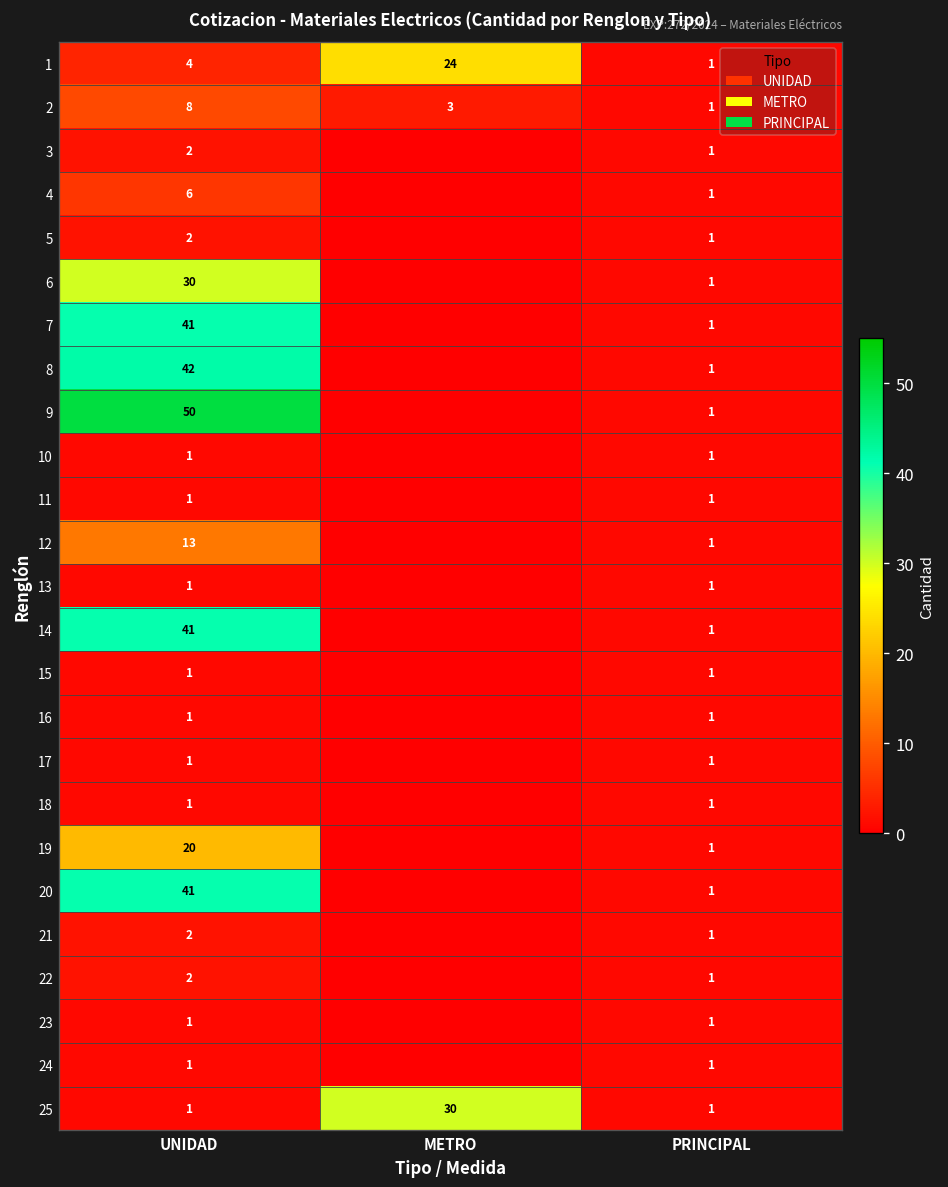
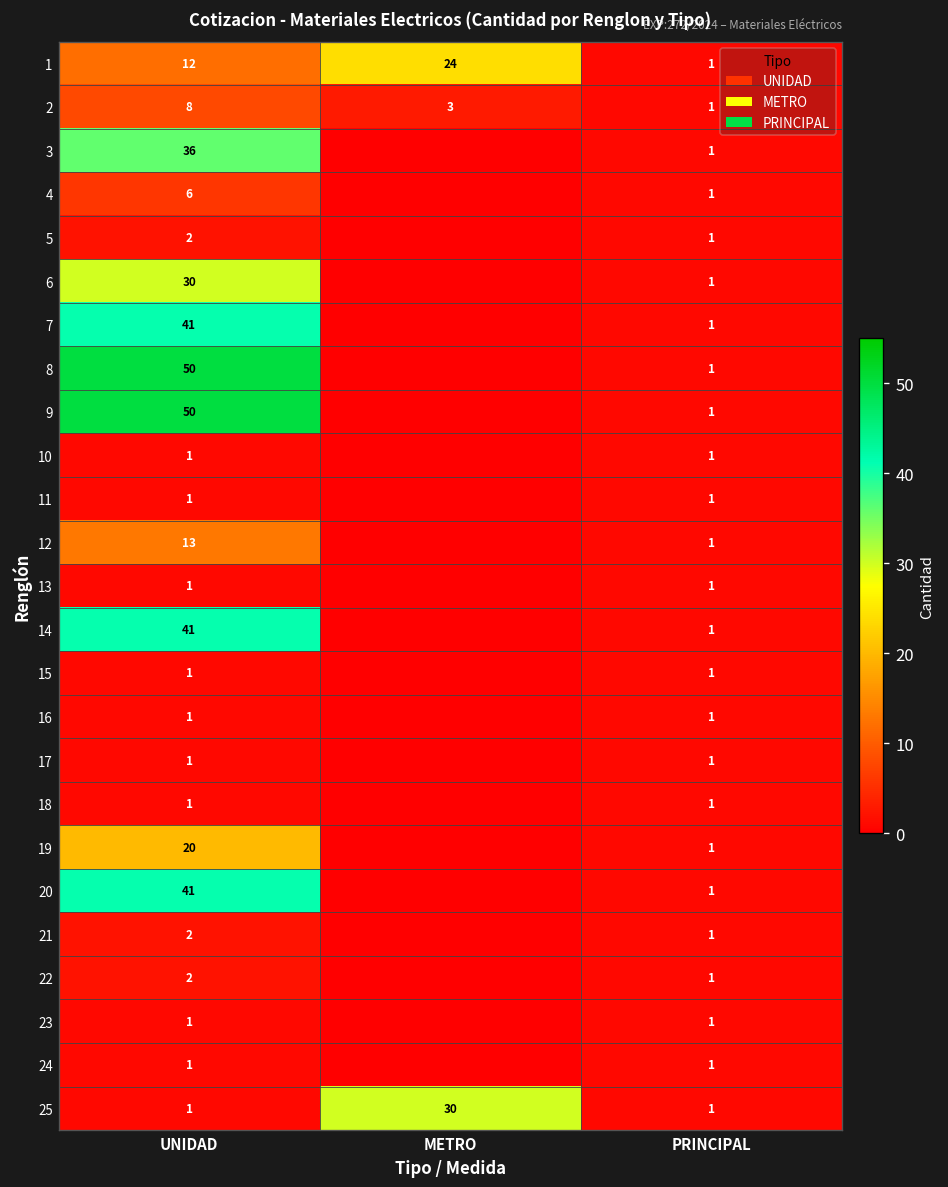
1, UNIDAD: 4 -> 12
3, UNIDAD: 2 -> 36
8, UNIDAD: 42 -> 50
